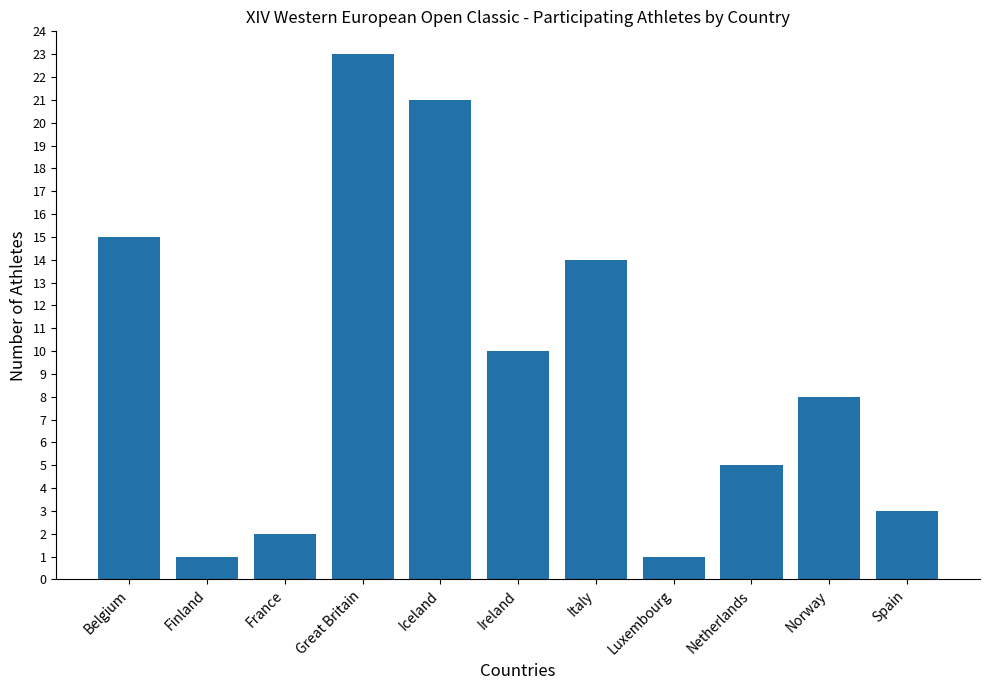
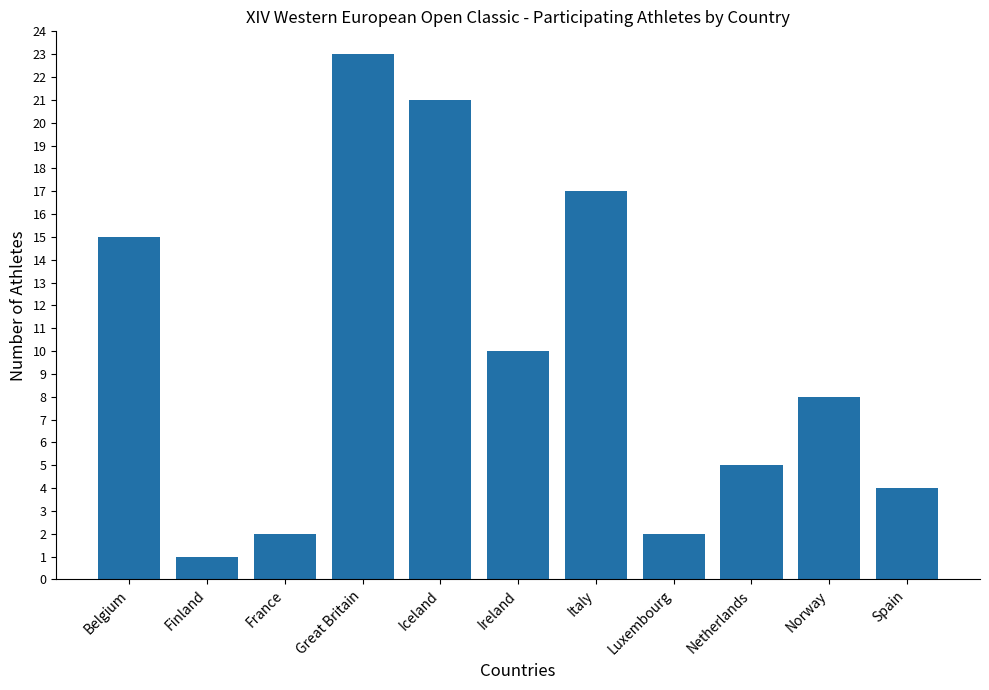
Italy: 14 -> 17
Luxembourg: 1 -> 2
Spain: 3 -> 4
